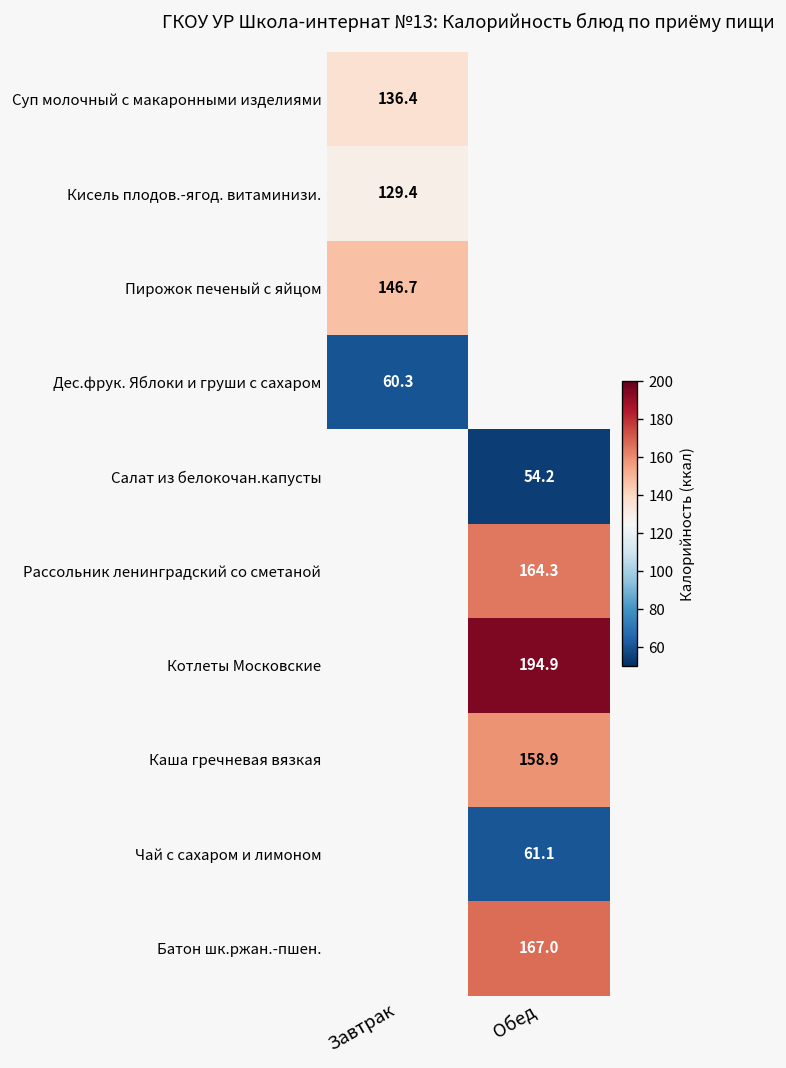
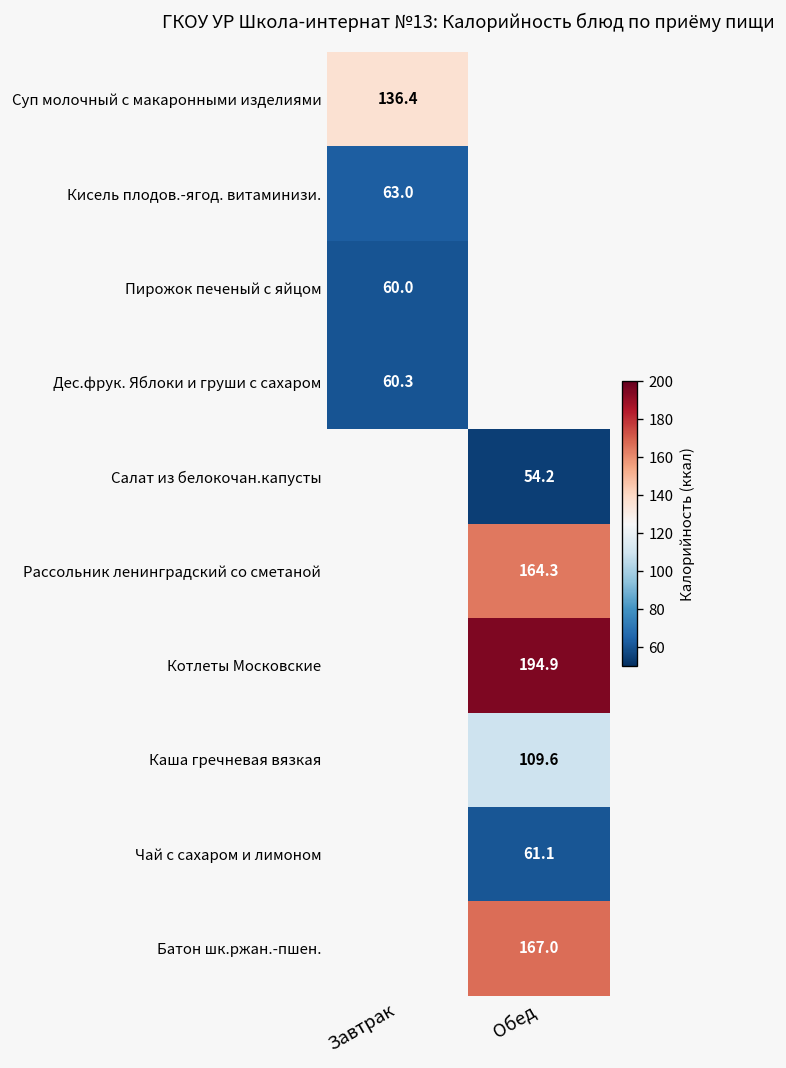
Кисель плодов.-ягод. витаминизи., Завтрак: 129.4 -> 63.0
Пирожок печеный с яйцом, Завтрак: 146.7 -> 60.0
Каша гречневая вязкая, Обед: 158.9 -> 109.6
